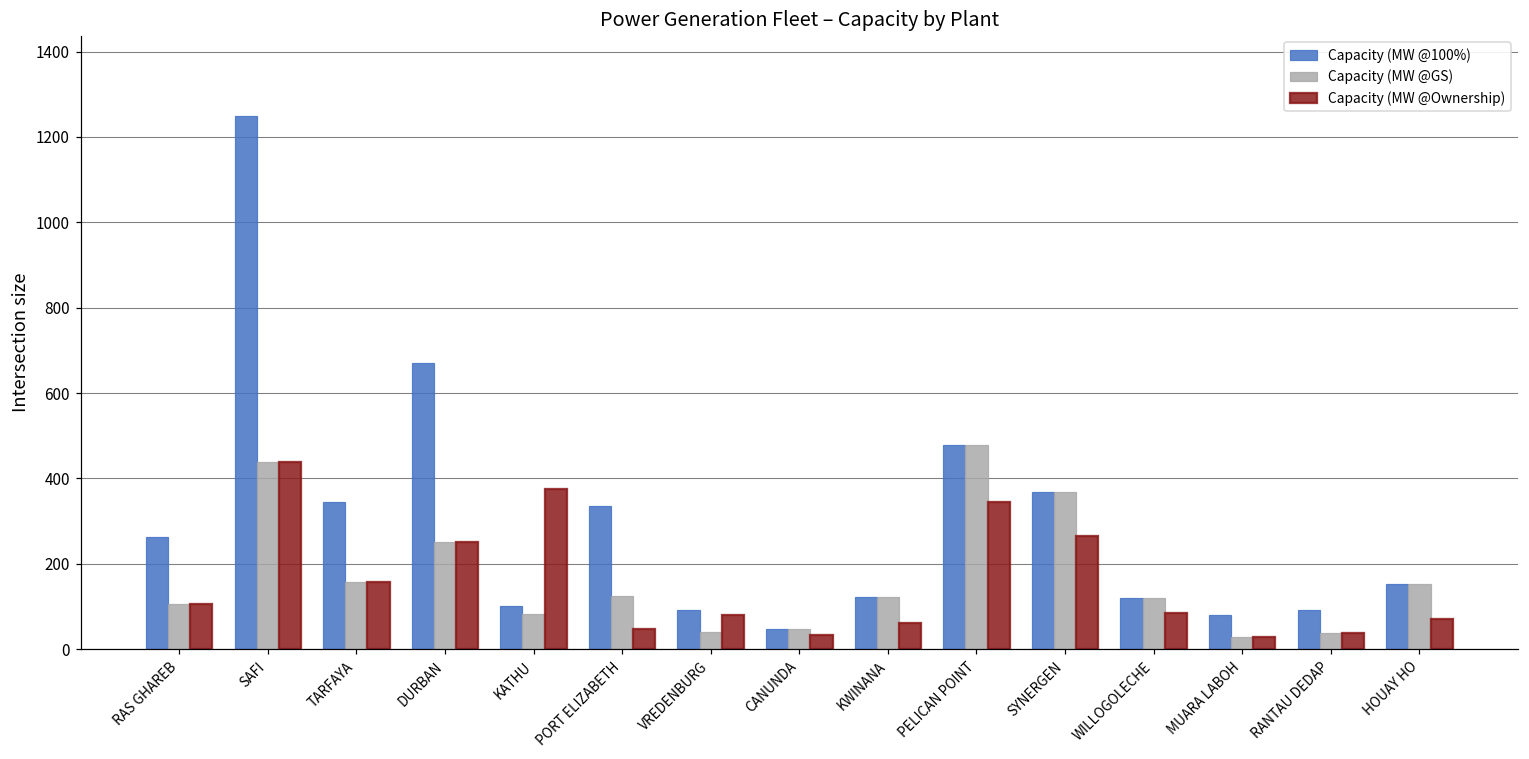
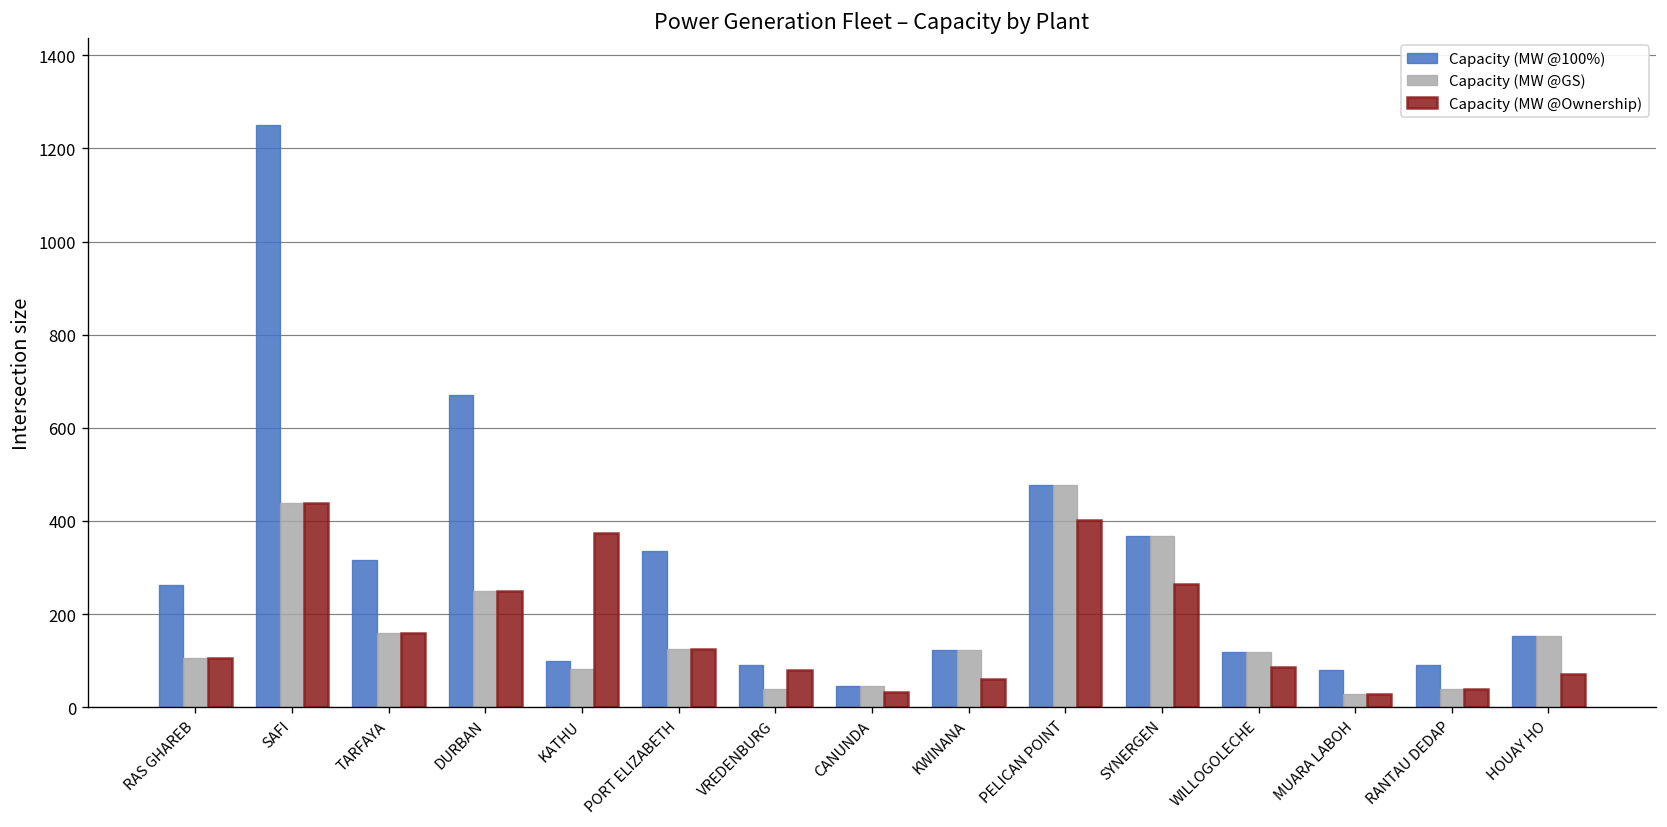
Capacity (MW @100%), TARFAYA: 340 -> 320
Capacity (MW @Ownership), PORT ELIZABETH: 50 -> 120
Capacity (MW @Ownership), PELICAN POINT: 340 -> 400
